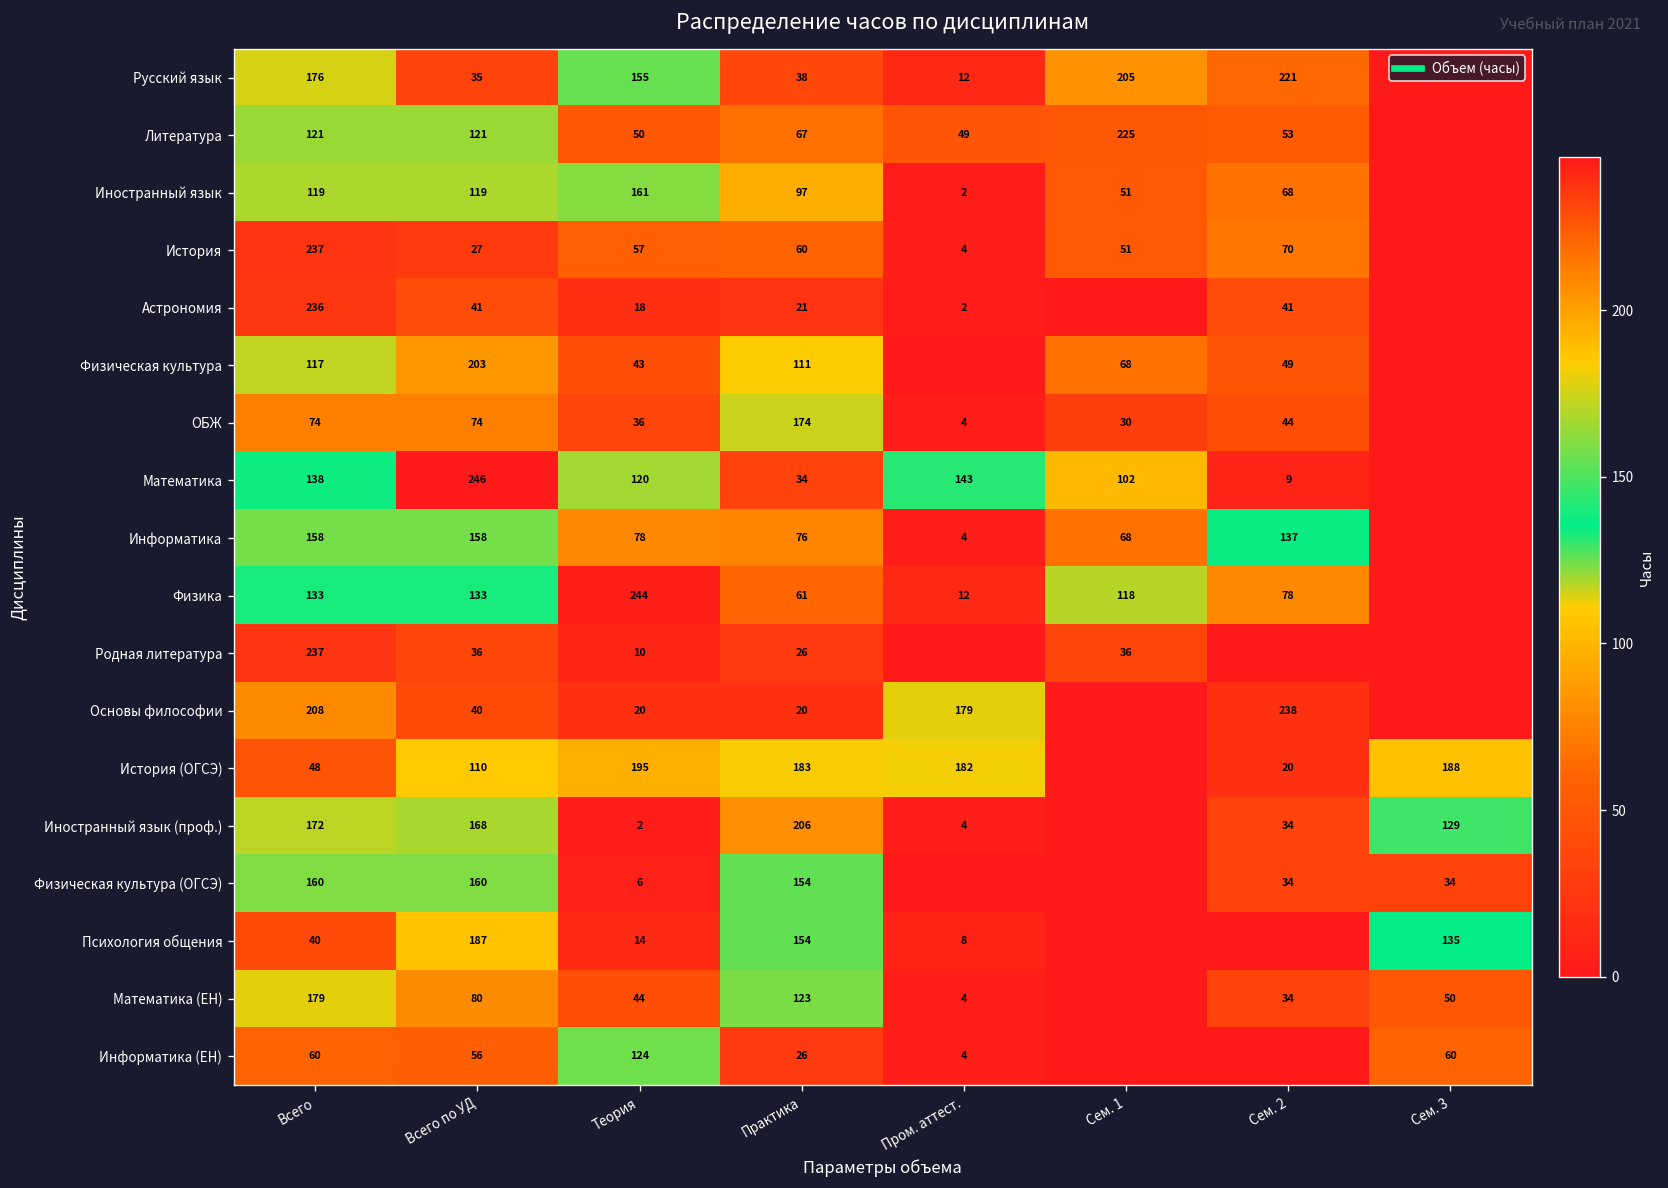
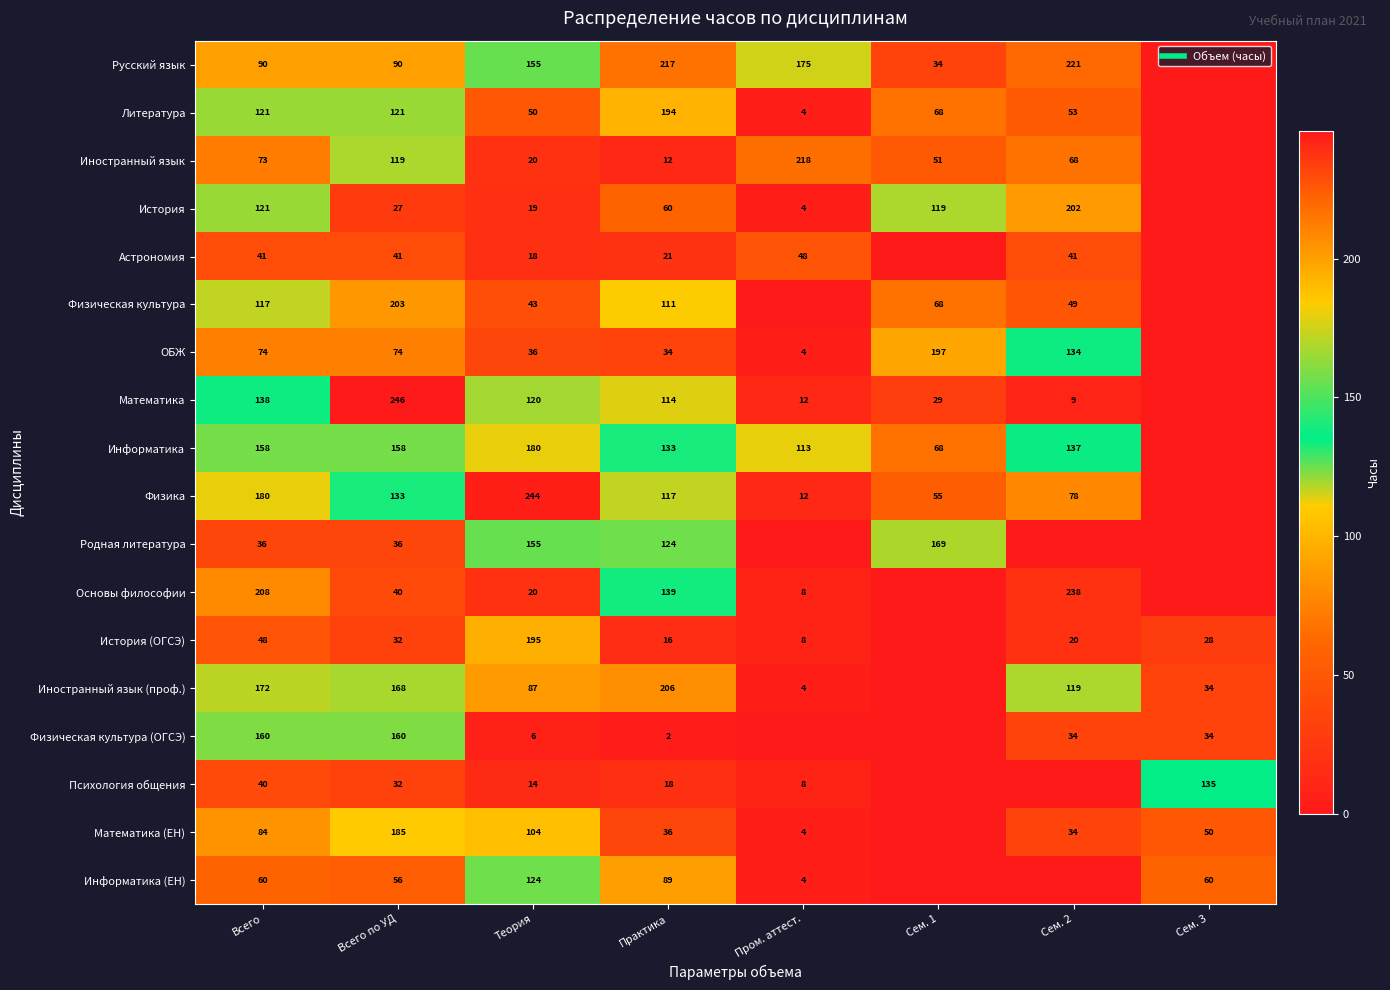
Русский язык, Всего: 176 -> 90
Русский язык, Всего по УД: 35 -> 90
Русский язык, Практика: 38 -> 217
Русский язык, Пром. аттест.: 12 -> 175
Русский язык, Сем. 1: 205 -> 34
Литература, Практика: 67 -> 194
Литература, Пром. аттест.: 49 -> 4
Литература, Сем. 1: 225 -> 68
Иностранный язык, Всего: 119 -> 73
Иностранный язык, Теория: 161 -> 20
Иностранный язык, Практика: 97 -> 12
Иностранный язык, Пром. аттест.: 2 -> 218
История, Всего: 237 -> 121
История, Теория: 57 -> 19
История, Сем. 1: 51 -> 119
История, Сем. 2: 70 -> 202
Астрономия, Всего: 236 -> 41
Астрономия, Пром. аттест.: 2 -> 48
ОБЖ, Практика: 174 -> 34
ОБЖ, Сем. 1: 30 -> 197
ОБЖ, Сем. 2: 44 -> 134
Математика, Практика: 34 -> 114
Математика, Пром. аттест.: 143 -> 12
Математика, Сем. 1: 102 -> 29
Информатика, Теория: 78 -> 180
Информатика, Практика: 76 -> 133
Информатика, Пром. аттест.: 4 -> 113
Физика, Всего: 133 -> 180
Физика, Практика: 61 -> 117
Физика, Сем. 1: 118 -> 55
Родная литература, Всего: 237 -> 36
Родная литература, Теория: 10 -> 155
Родная литература, Практика: 26 -> 124
Родная литература, Сем. 1: 36 -> 169
Основы философии, Практика: 20 -> 139
Основы философии, Пром. аттест.: 179 -> 8
История (ОГСЭ), Всего по УД: 110 -> 32
История (ОГСЭ), Практика: 183 -> 16
История (ОГСЭ), Пром. аттест.: 182 -> 8
История (ОГСЭ), Сем. 3: 188 -> 28
Иностранный язык (проф.), Теория: 2 -> 87
Иностранный язык (проф.), Сем. 2: 34 -> 119
Иностранный язык (проф.), Сем. 3: 129 -> 34
Физическая культура (ОГСЭ), Практика: 154 -> 2
Психология общения, Всего по УД: 187 -> 32
Психология общения, Практика: 154 -> 18
Математика (ЕН), Всего: 179 -> 84
Математика (ЕН), Всего по УД: 80 -> 185
Математика (ЕН), Теория: 44 -> 104
Математика (ЕН), Практика: 123 -> 36
Информатика (ЕН), Практика: 26 -> 89
